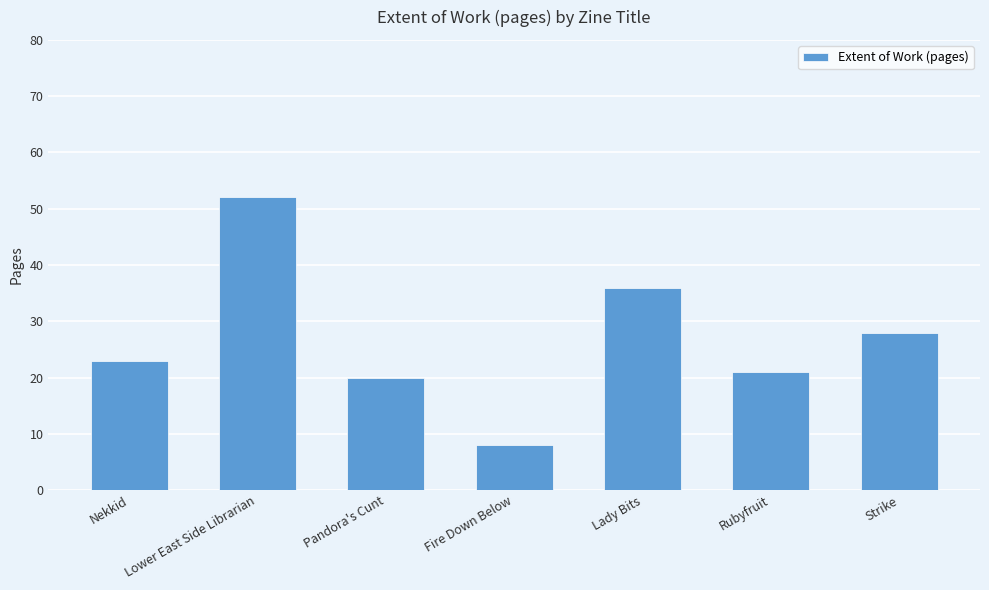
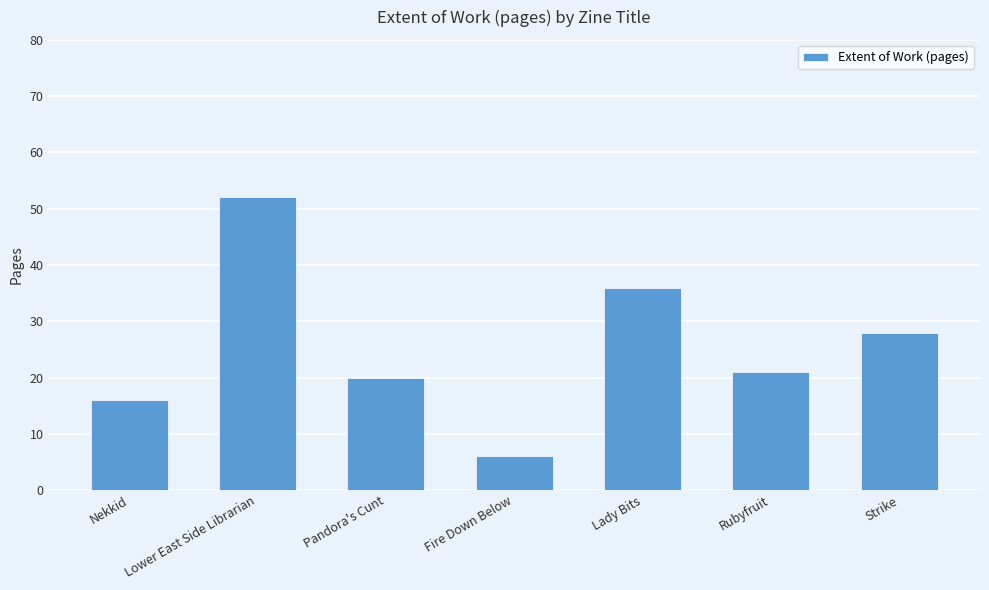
Nekkid: 23 -> 16
Fire Down Below: 8 -> 6
